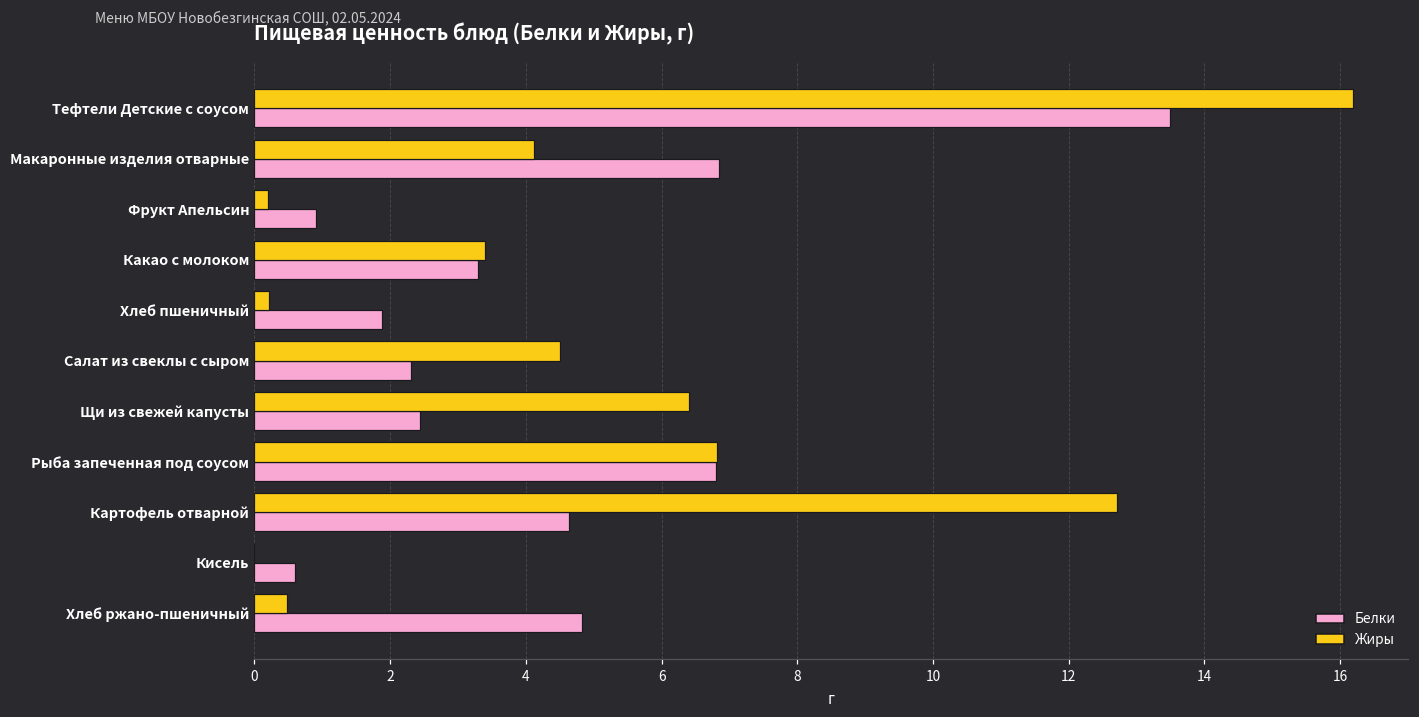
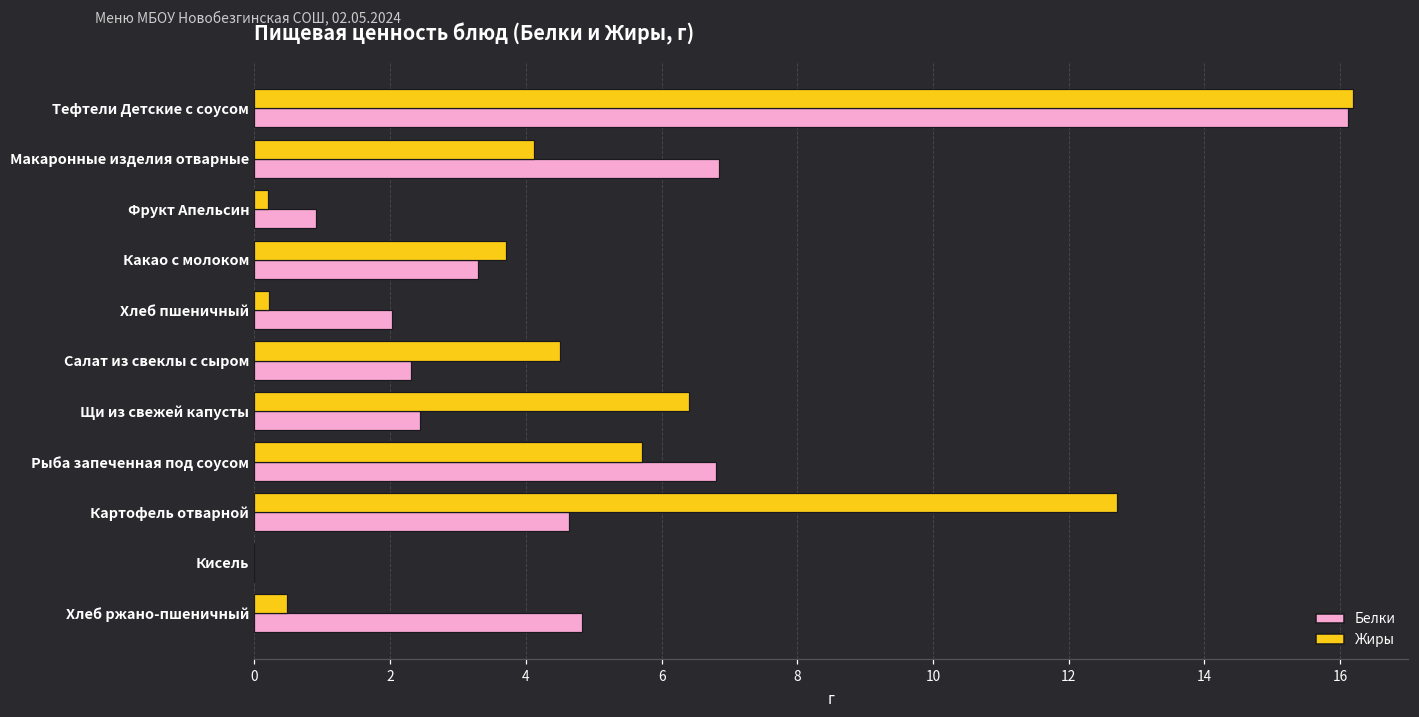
Белки, Тефтели Детские с соусом: 13.5 -> 16.1
Жиры, Какао с молоком: 3.4 -> 3.7
Белки, Хлеб пшеничный: 1.9 -> 2.0
Жиры, Рыба запеченная под соусом: 6.8 -> 5.7
Белки, Кисель: 0.6 -> 0.0
